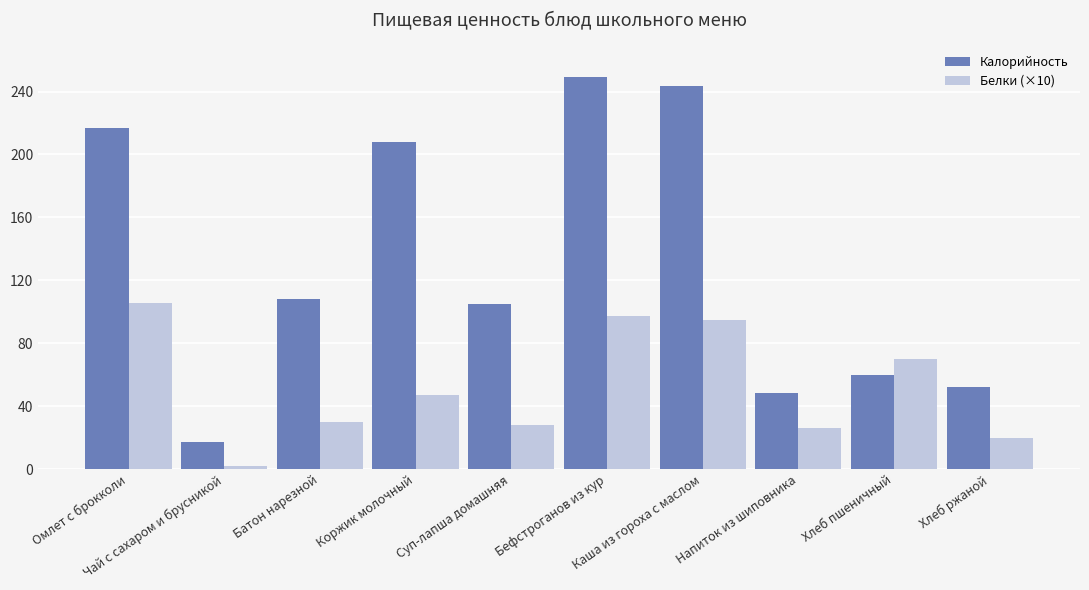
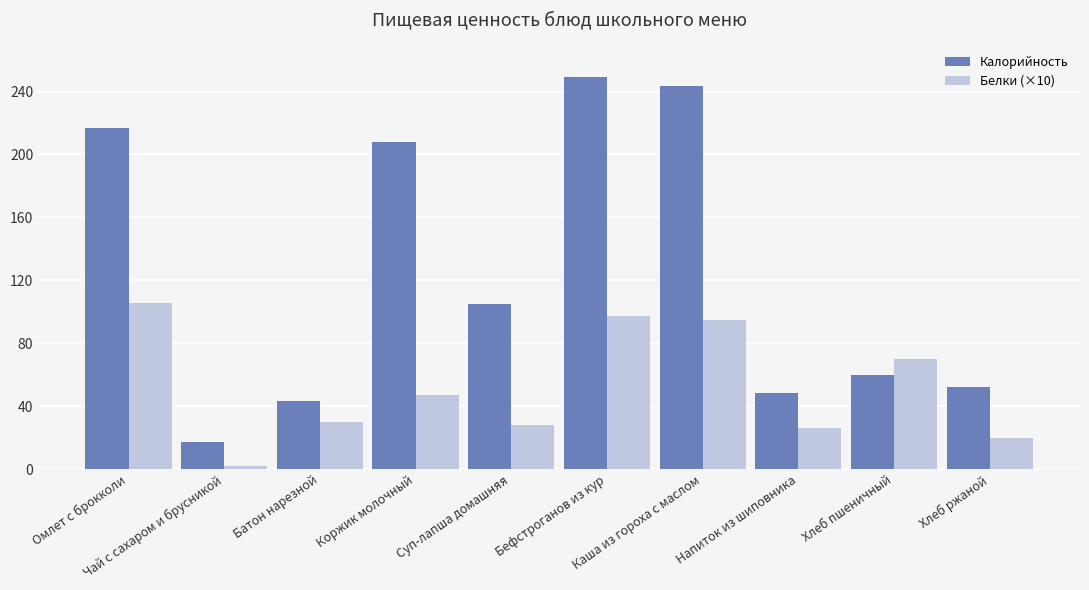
Калорийность, Батон нарезной: 108 -> 44
